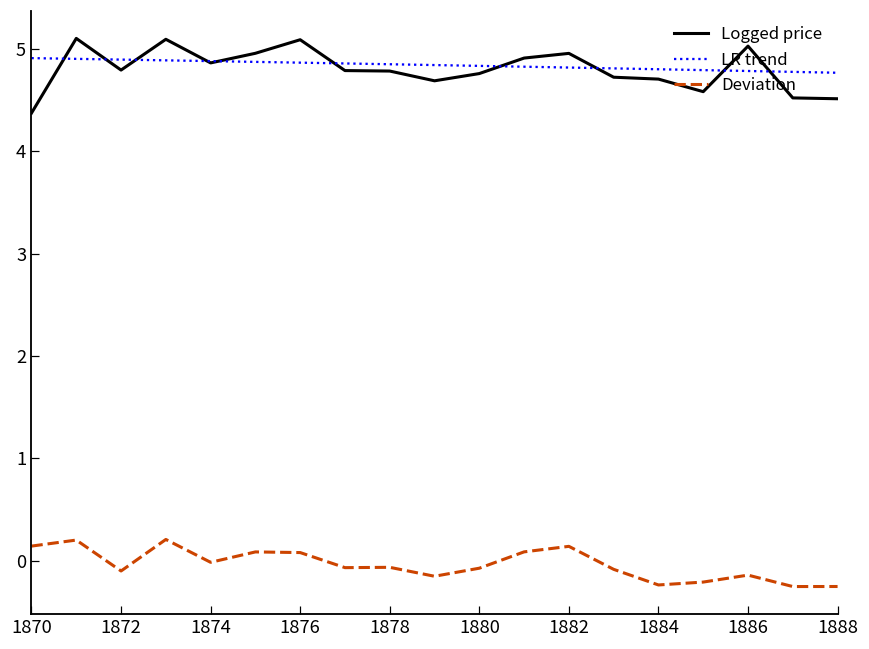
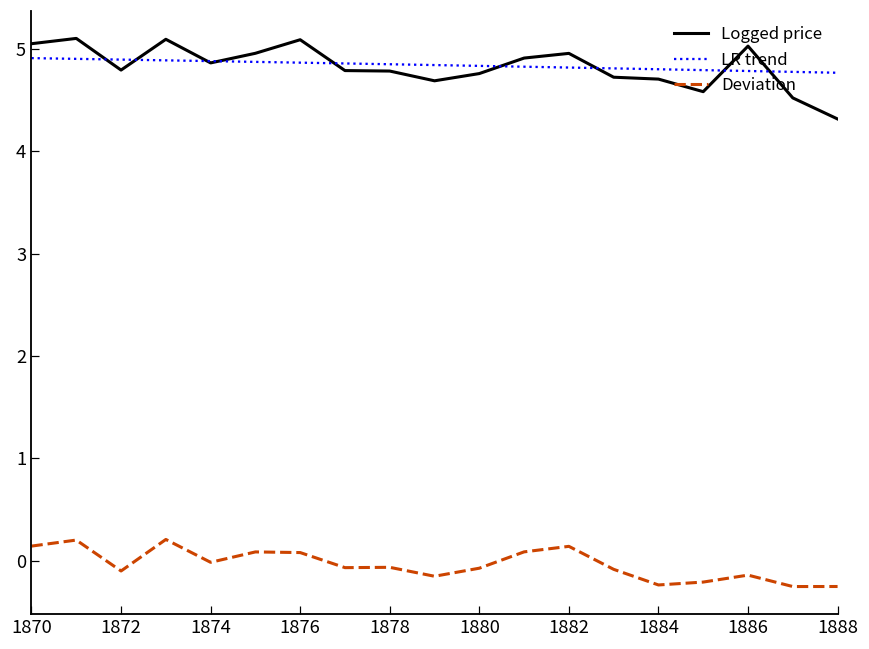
Logged price, 1870: 4.4 -> 5.1
Logged price, 1888: 4.5 -> 4.3
